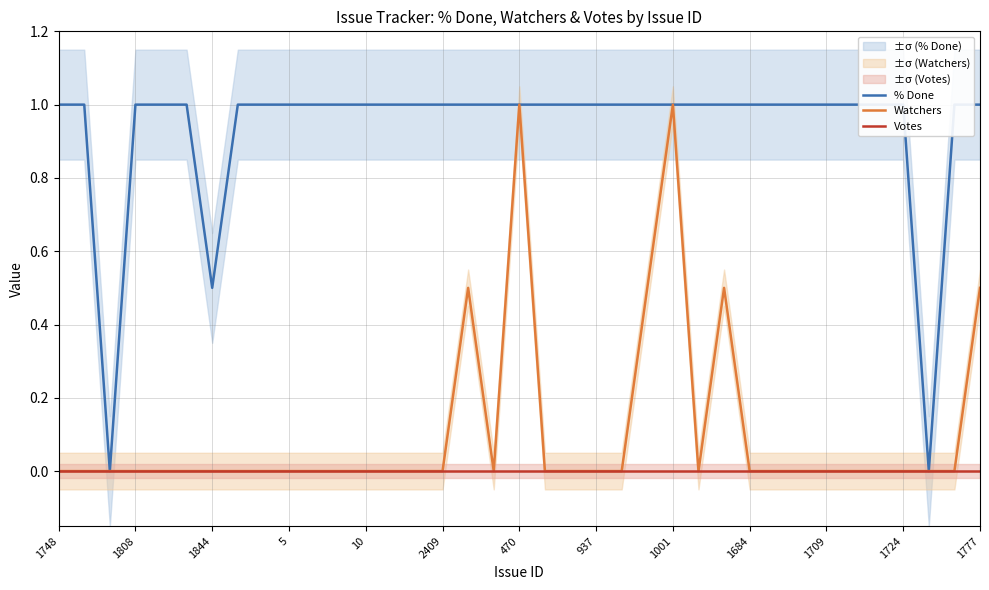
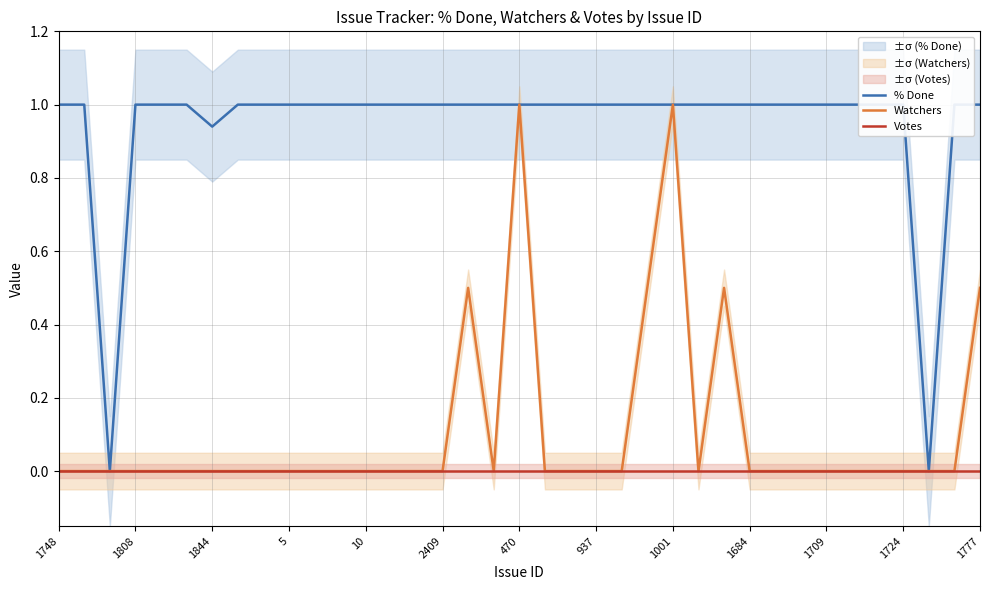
% Done, 1844: 0.50 -> 0.94
